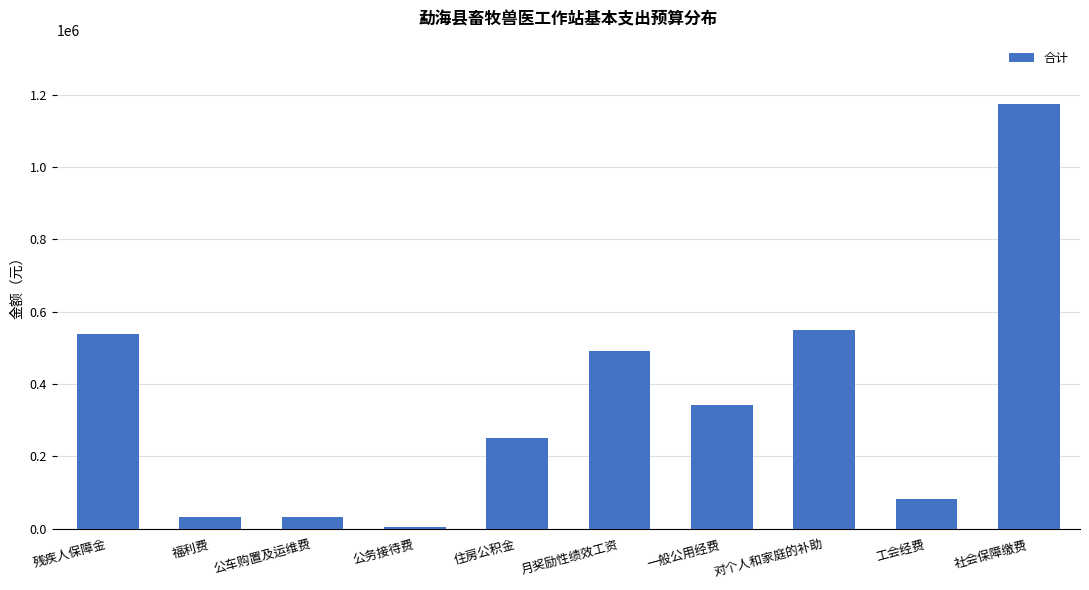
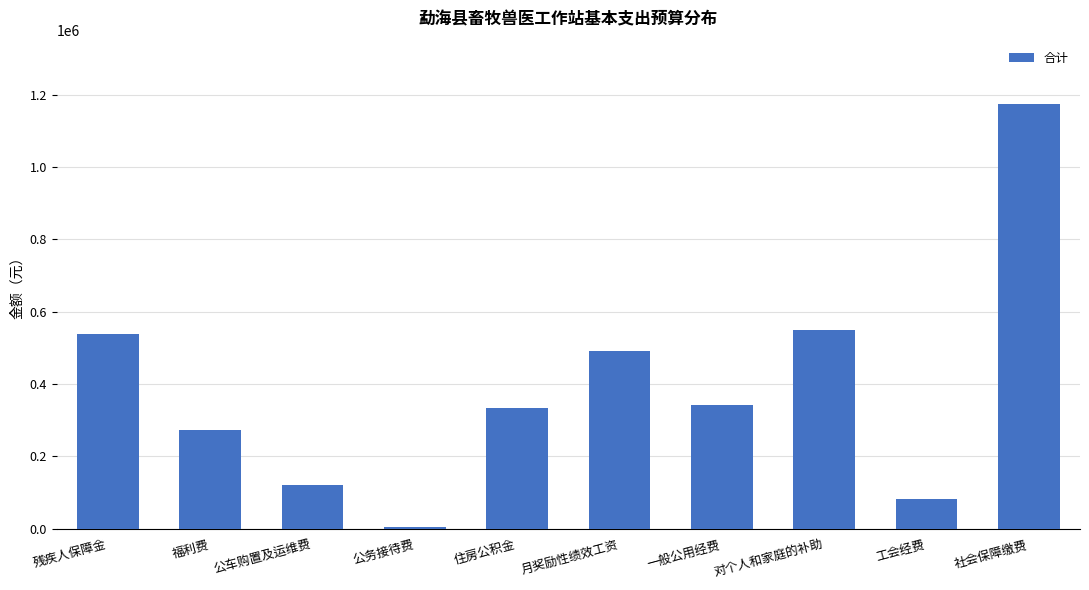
福利费: 30000 -> 270000
公车购置及运维费: 30000 -> 120000
住房公积金: 250000 -> 330000
